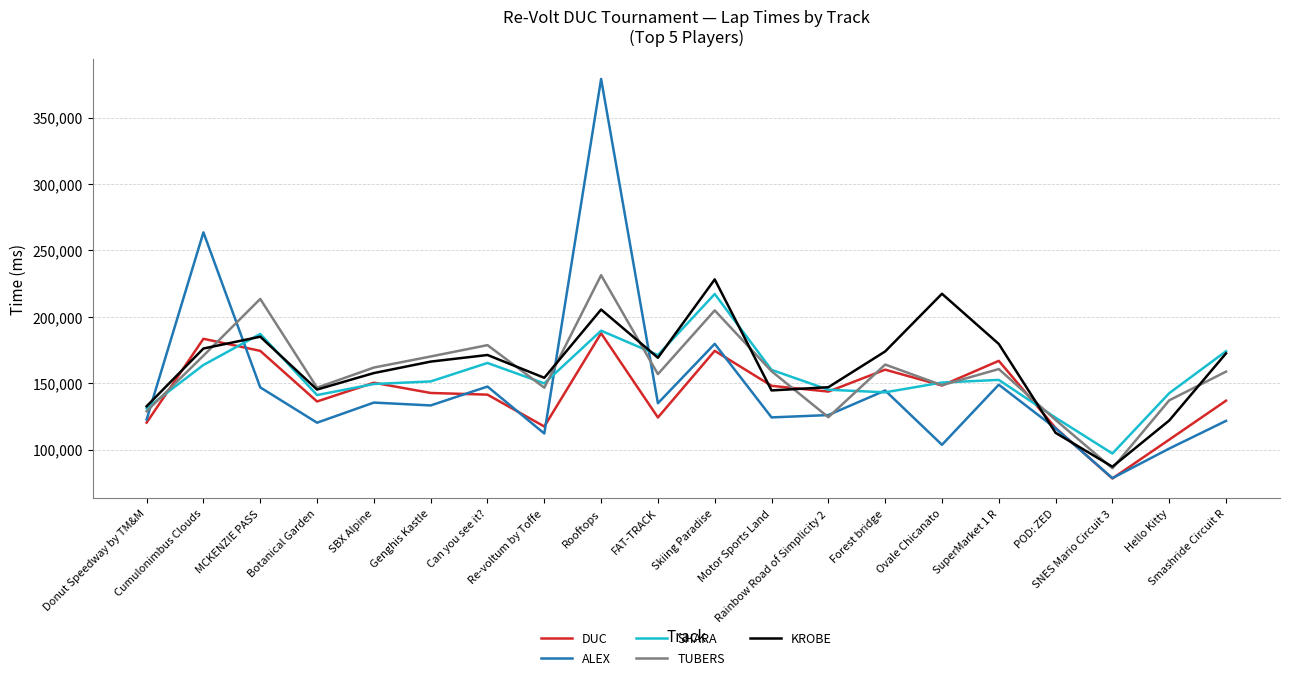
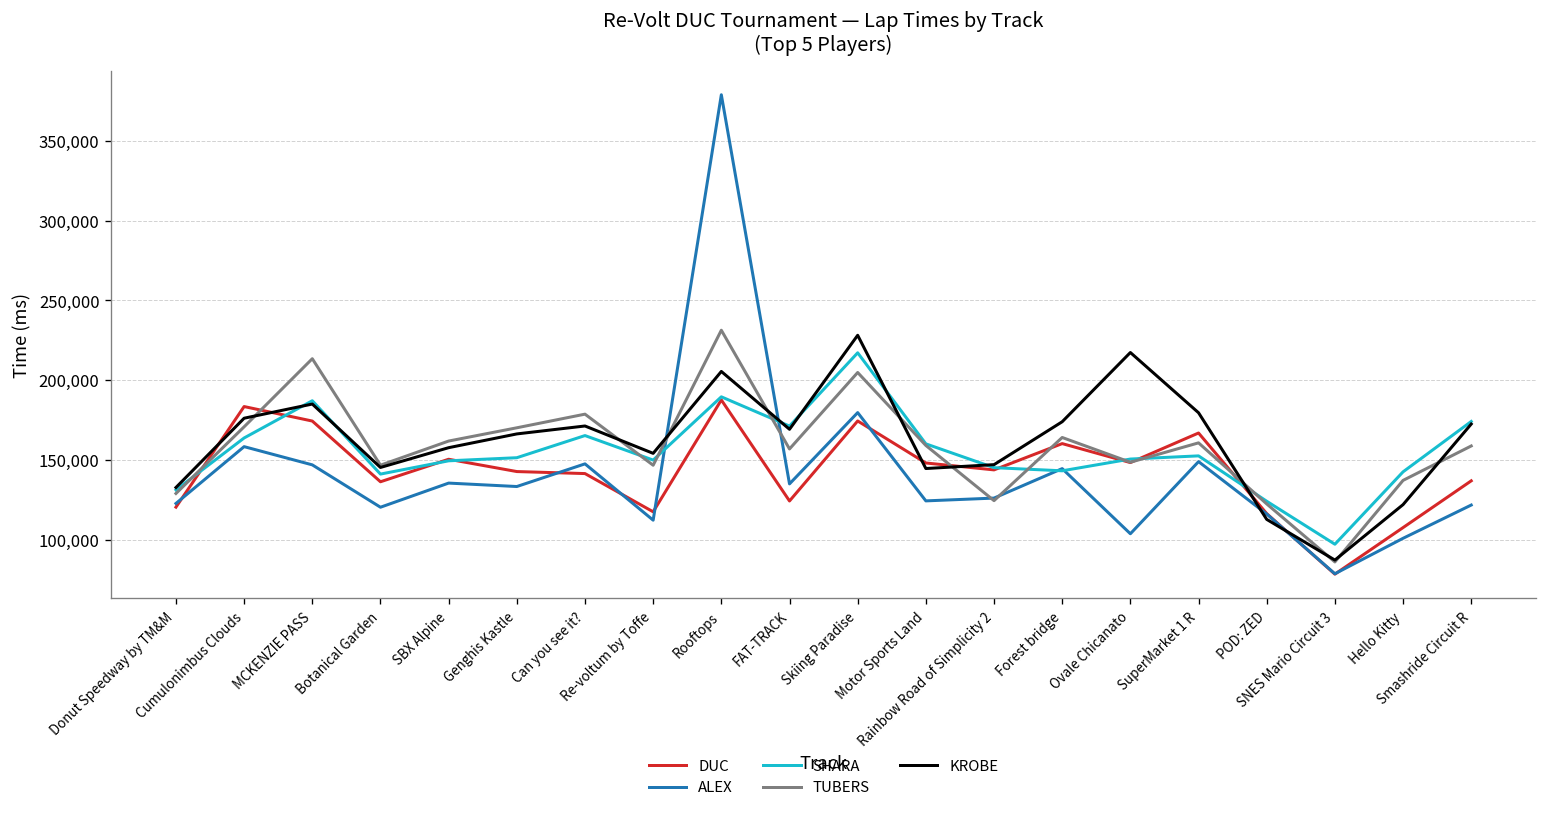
ALEX, Cumulonimbus Clouds: 264,000 -> 158,000
